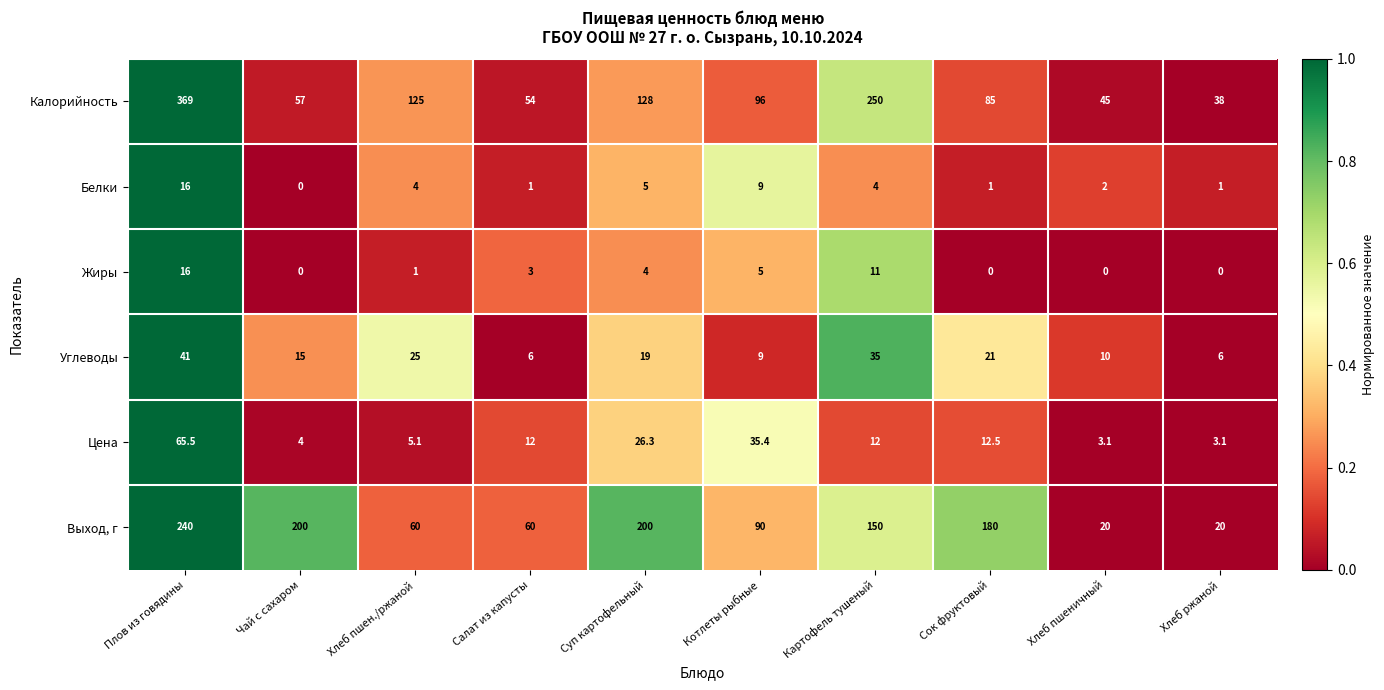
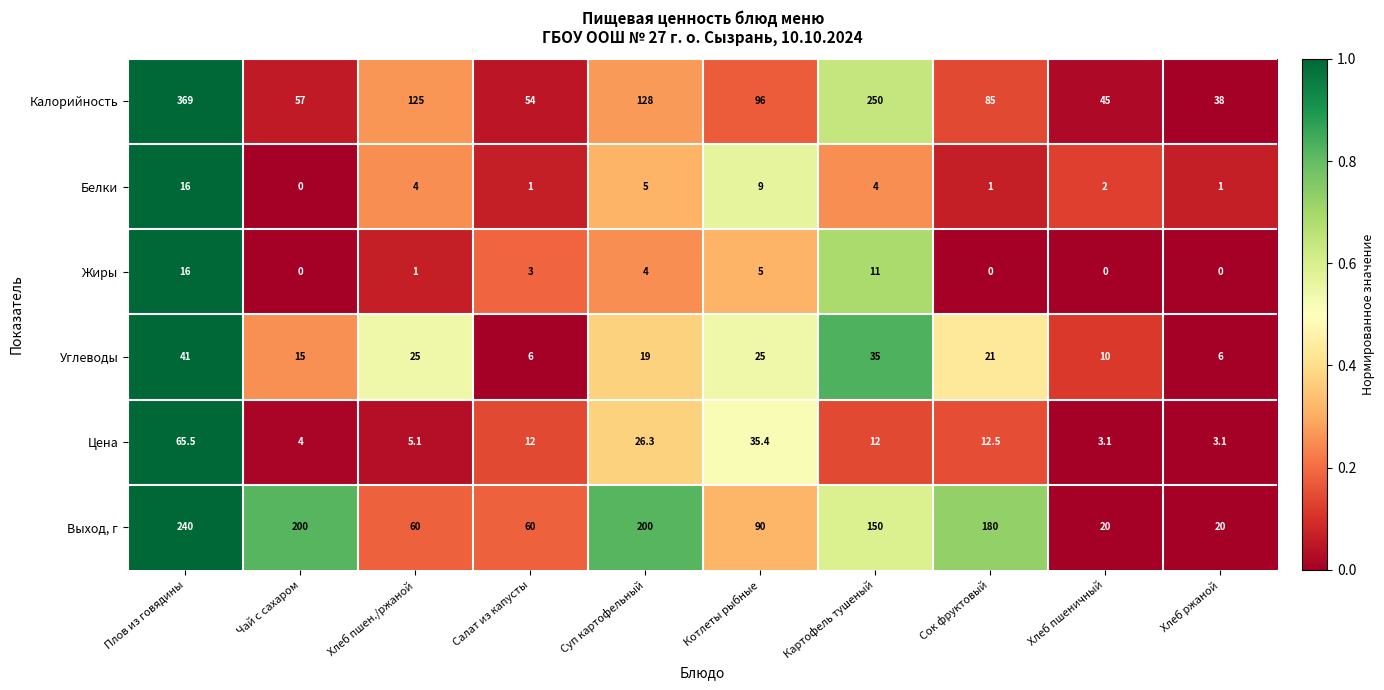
Углеводы, Котлеты рыбные: 9 -> 25
